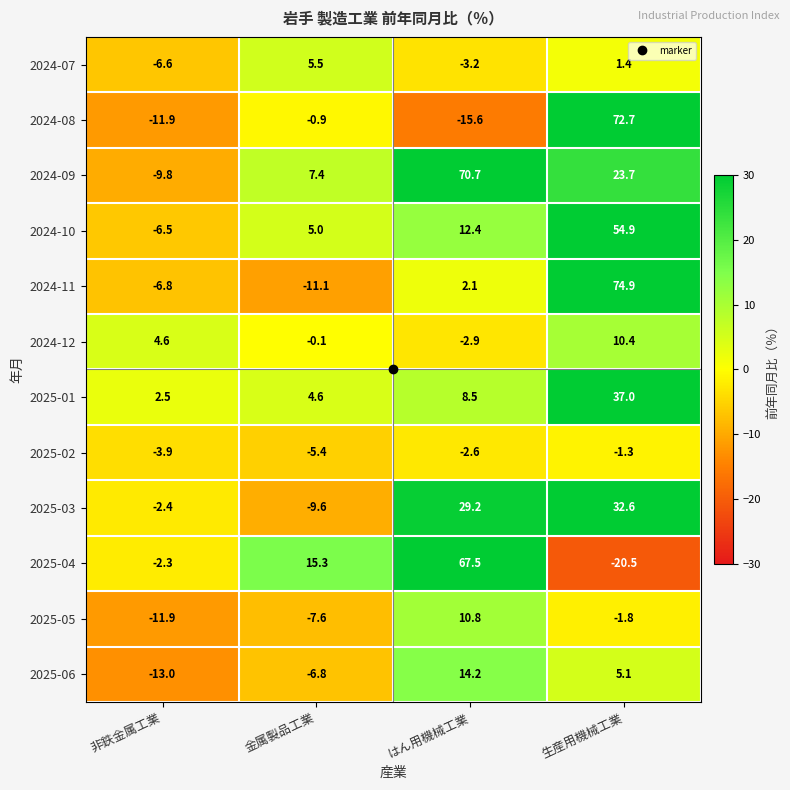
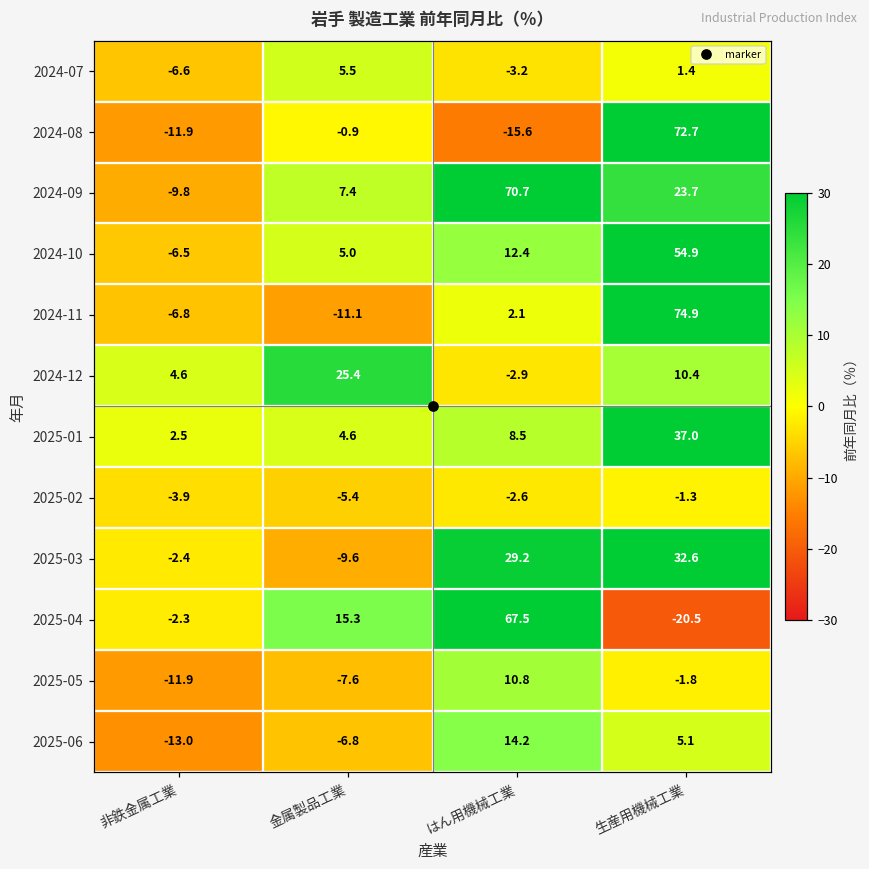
2024-12, 金属製品工業: -0.1 -> 25.4
